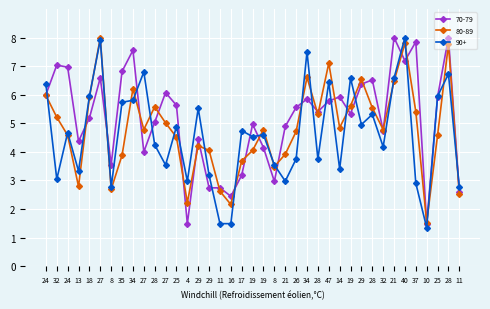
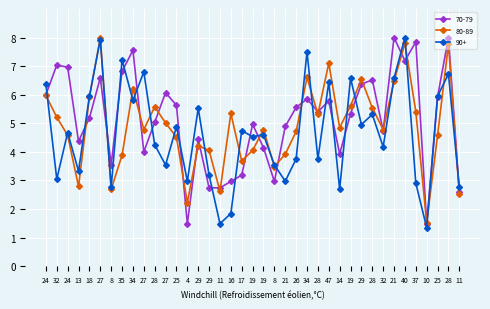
90+, 35: 5.7 -> 7.2
70-79, 16: 2.4 -> 3.0
80-89, 16: 2.2 -> 5.3
90+, 16: 1.5 -> 1.8
70-79, 14: 5.9 -> 3.9
90+, 14: 3.4 -> 2.7
